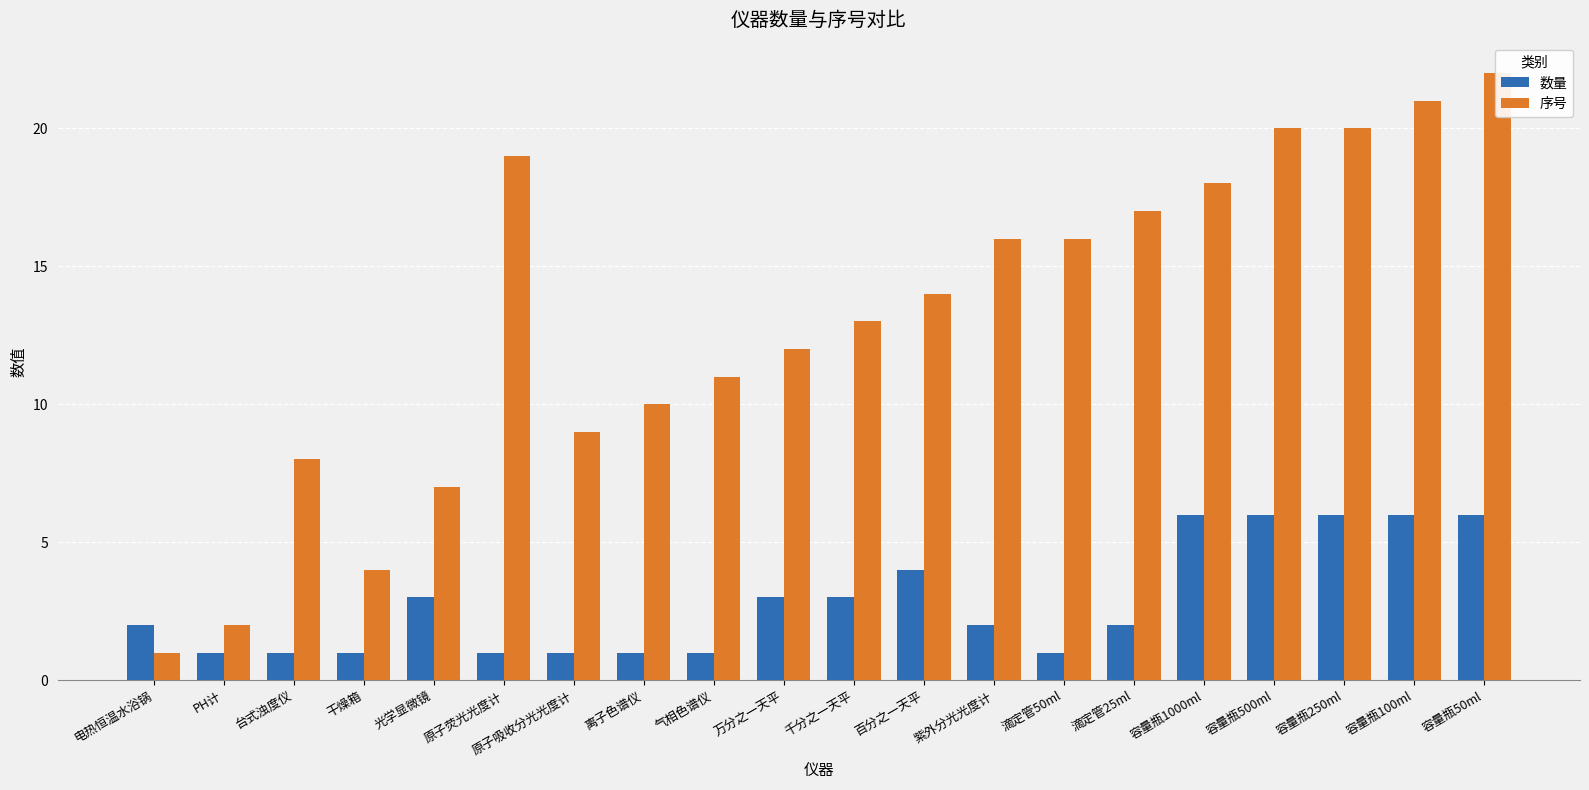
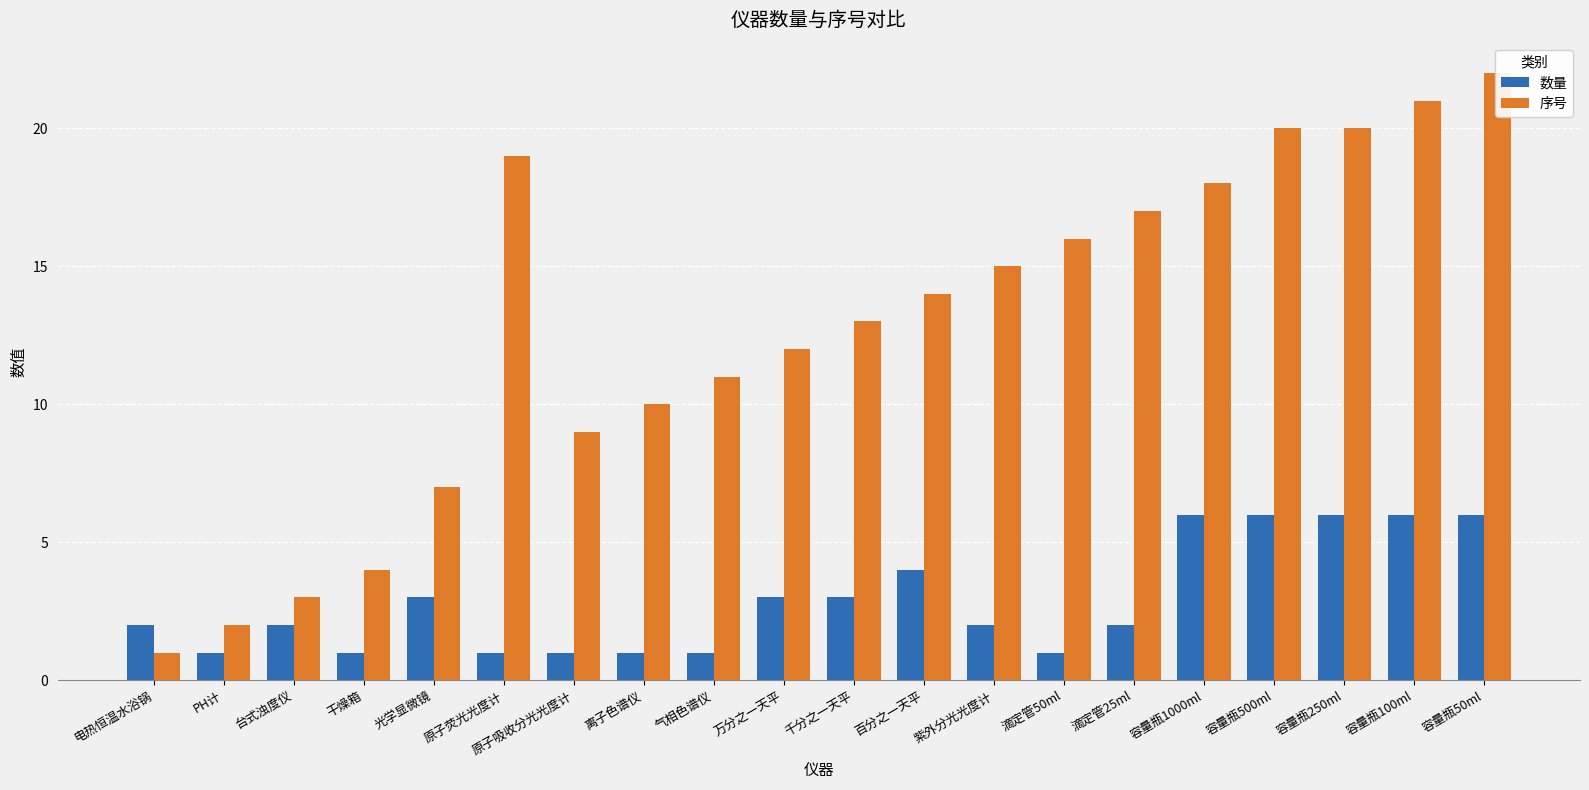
数量, 台式浊度仪: 1 -> 2
序号, 台式浊度仪: 8 -> 3
序号, 紫外分光光度计: 16 -> 15
